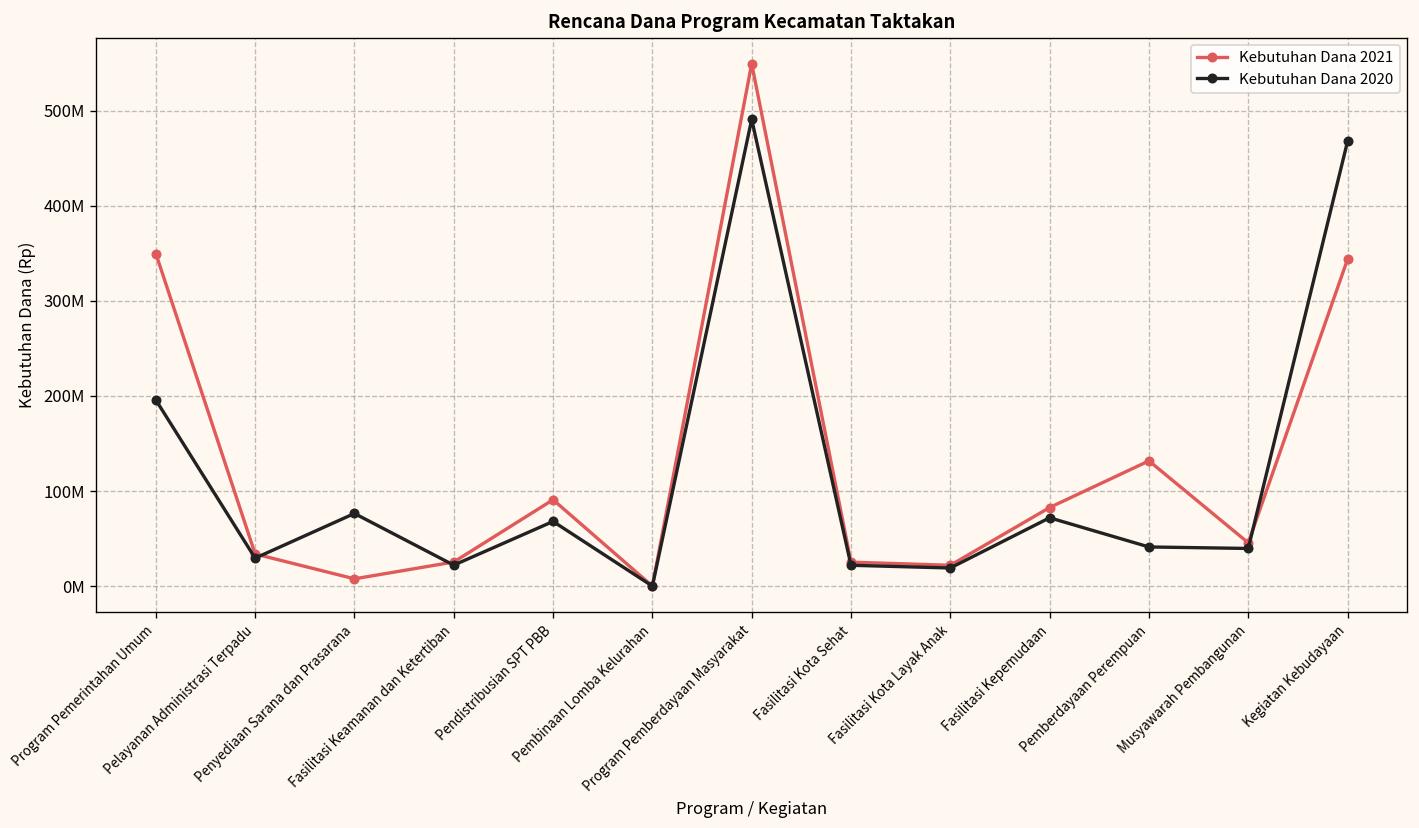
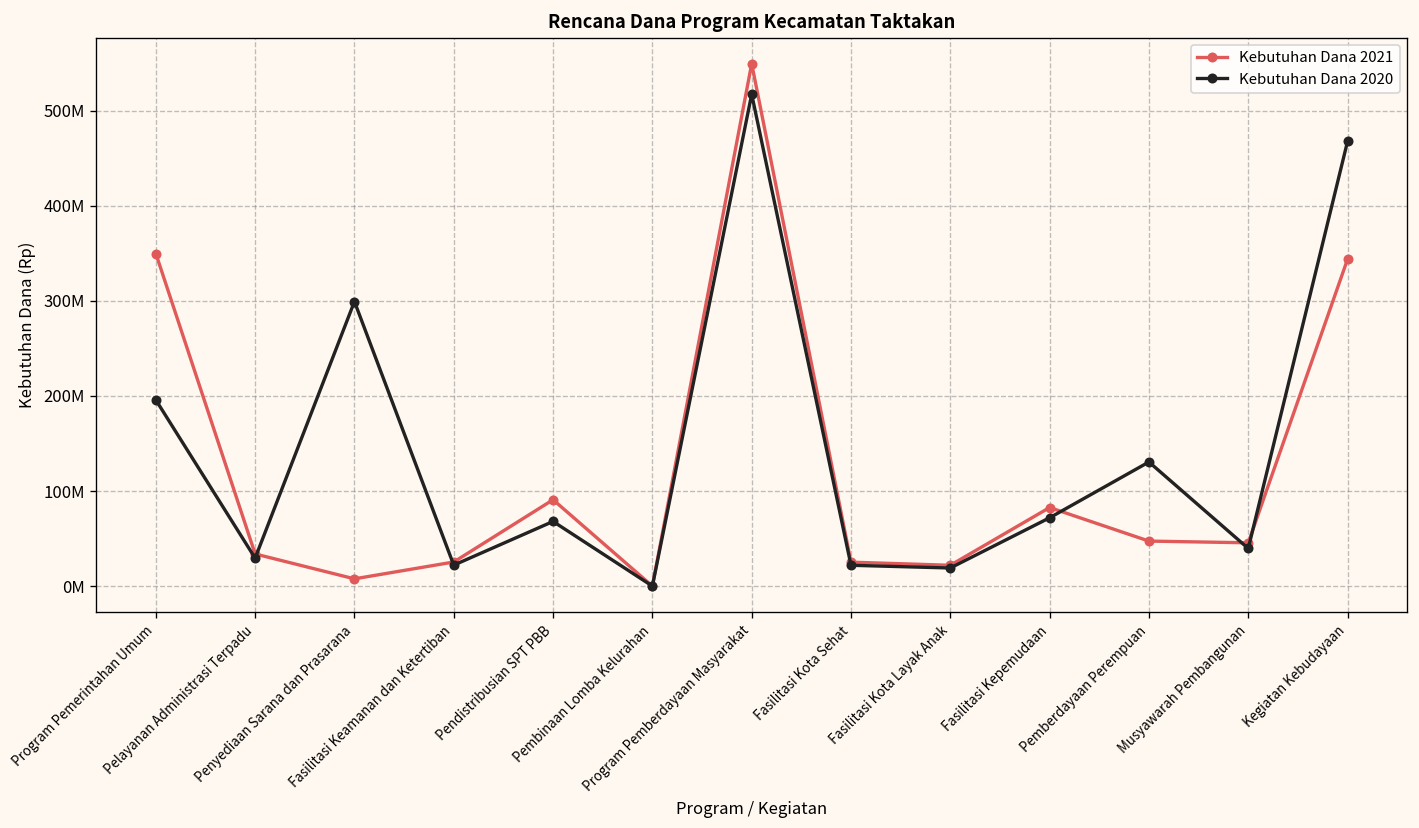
Kebutuhan Dana 2020, Penyediaan Sarana dan Prasarana: 80000000 -> 300000000
Kebutuhan Dana 2020, Program Pemberdayaan Masyarakat: 490000000 -> 520000000
Kebutuhan Dana 2021, Pemberdayaan Perempuan: 130000000 -> 50000000
Kebutuhan Dana 2020, Pemberdayaan Perempuan: 40000000 -> 130000000
